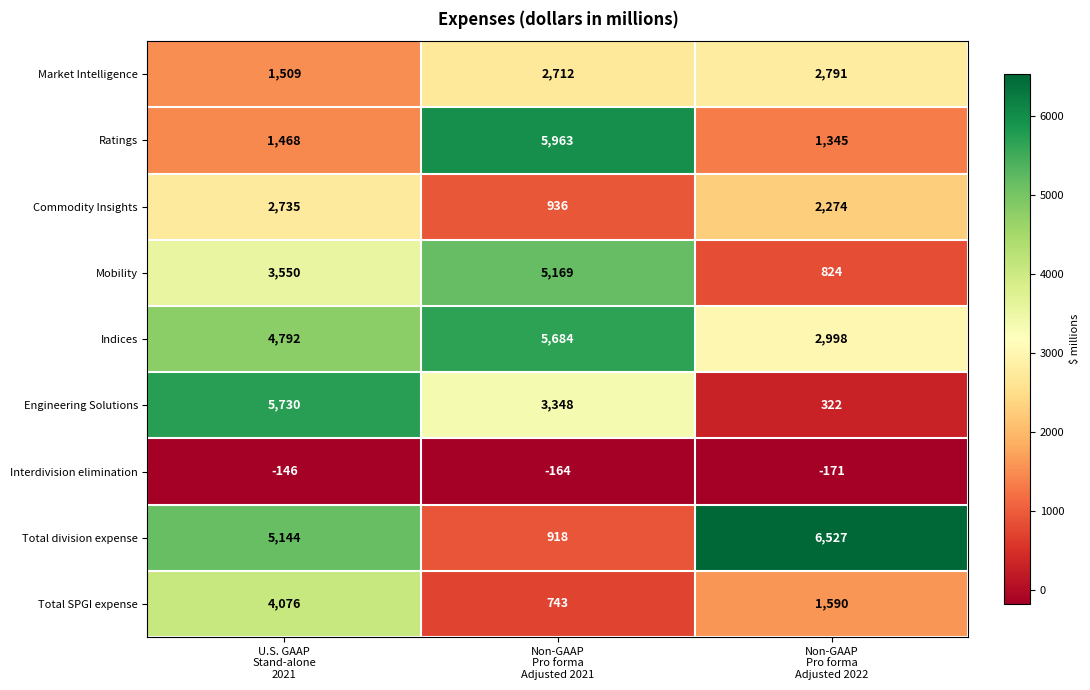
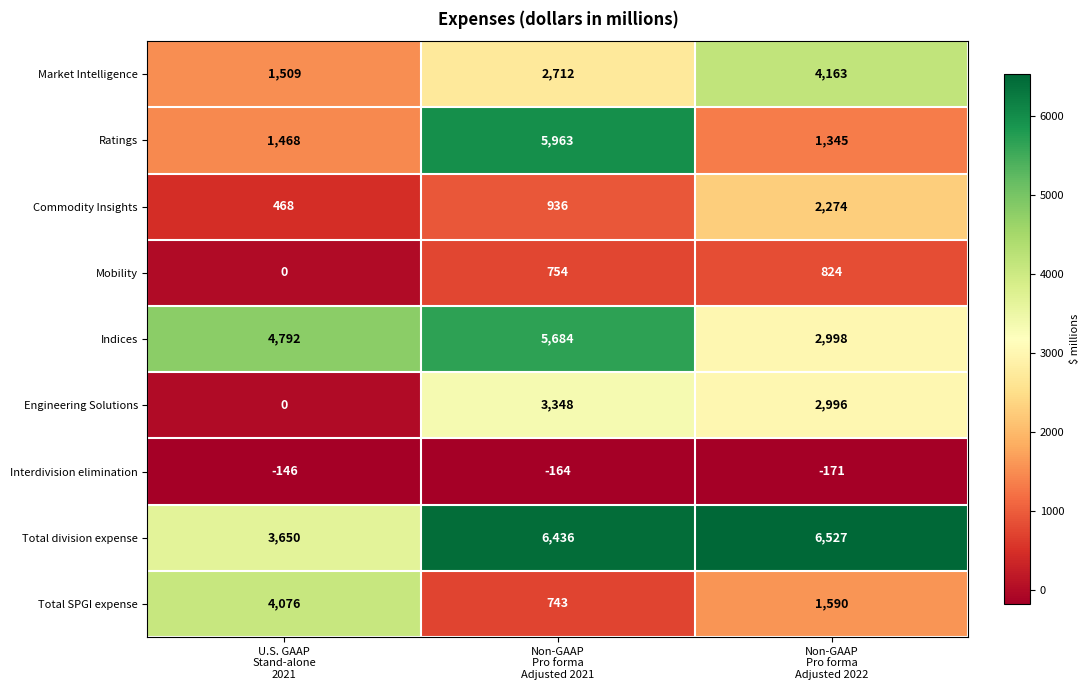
Market Intelligence, Non-GAAP Pro forma Adjusted 2022: 2,791 -> 4,163
Commodity Insights, U.S. GAAP Stand-alone 2021: 2,735 -> 468
Mobility, U.S. GAAP Stand-alone 2021: 3,550 -> 0
Mobility, Non-GAAP Pro forma Adjusted 2021: 5,169 -> 754
Engineering Solutions, U.S. GAAP Stand-alone 2021: 5,730 -> 0
Engineering Solutions, Non-GAAP Pro forma Adjusted 2022: 322 -> 2,996
Total division expense, U.S. GAAP Stand-alone 2021: 5,144 -> 3,650
Total division expense, Non-GAAP Pro forma Adjusted 2021: 918 -> 6,436
